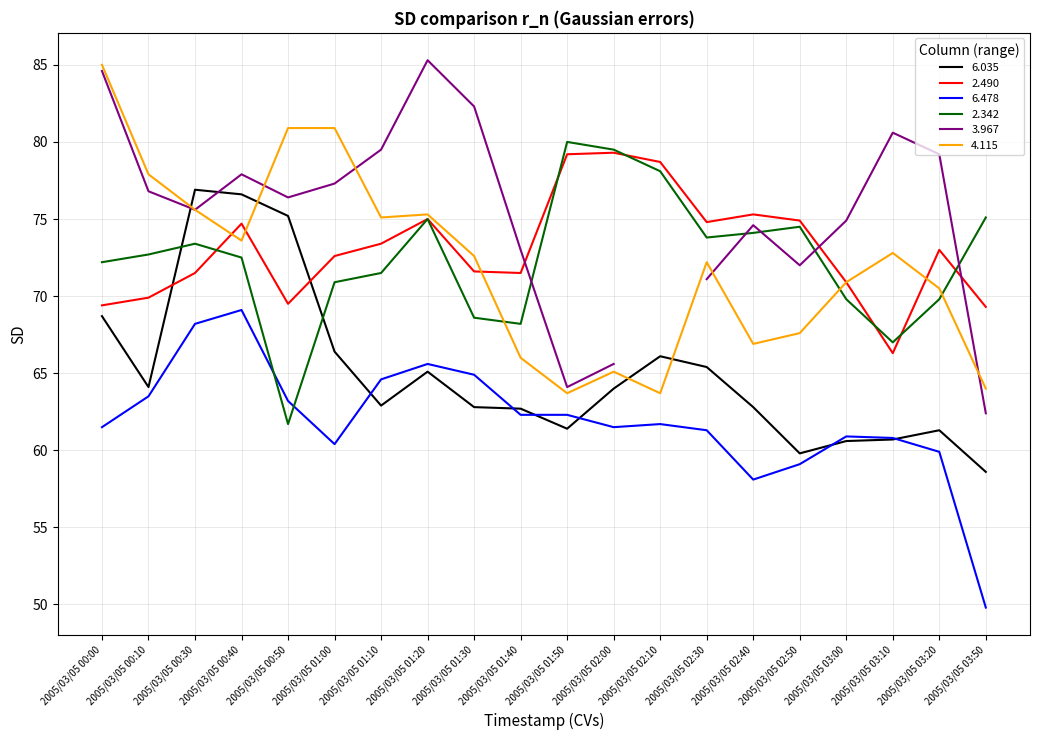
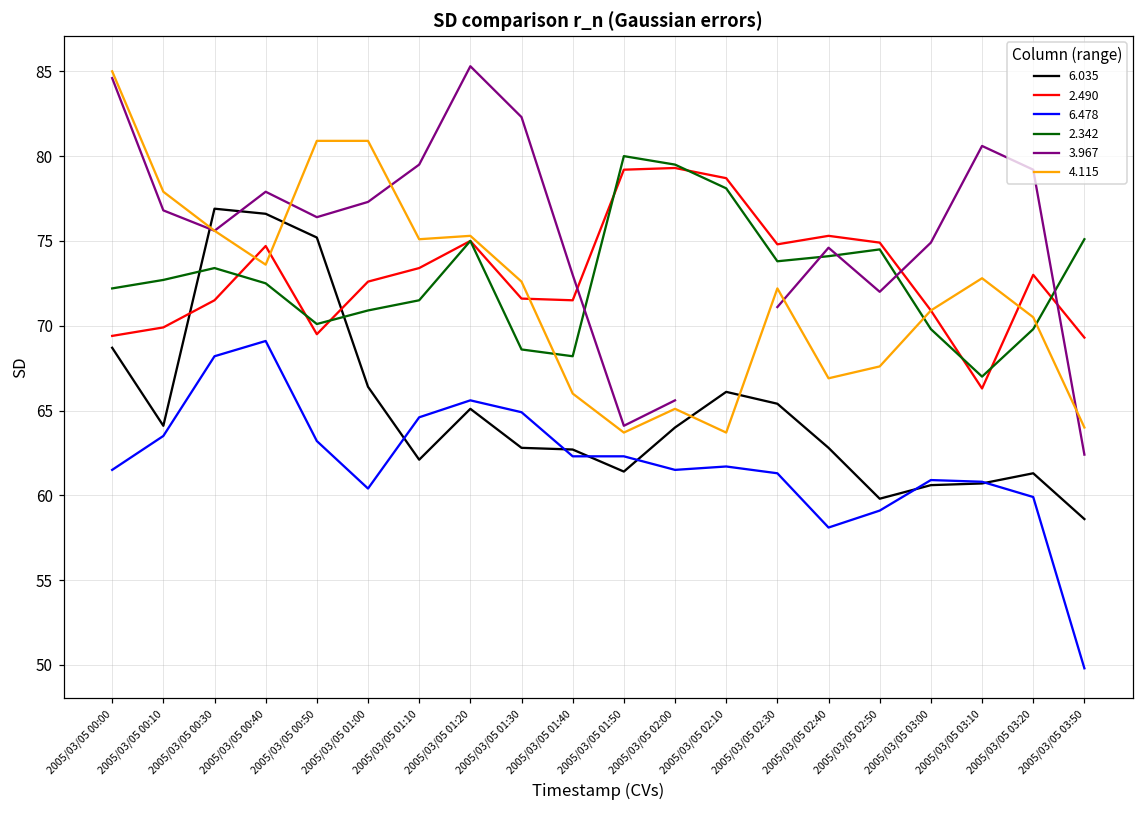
2.342, 2005/03/05 00:50: 61.7 -> 70.1
6.035, 2005/03/05 01:10: 62.9 -> 62.1
